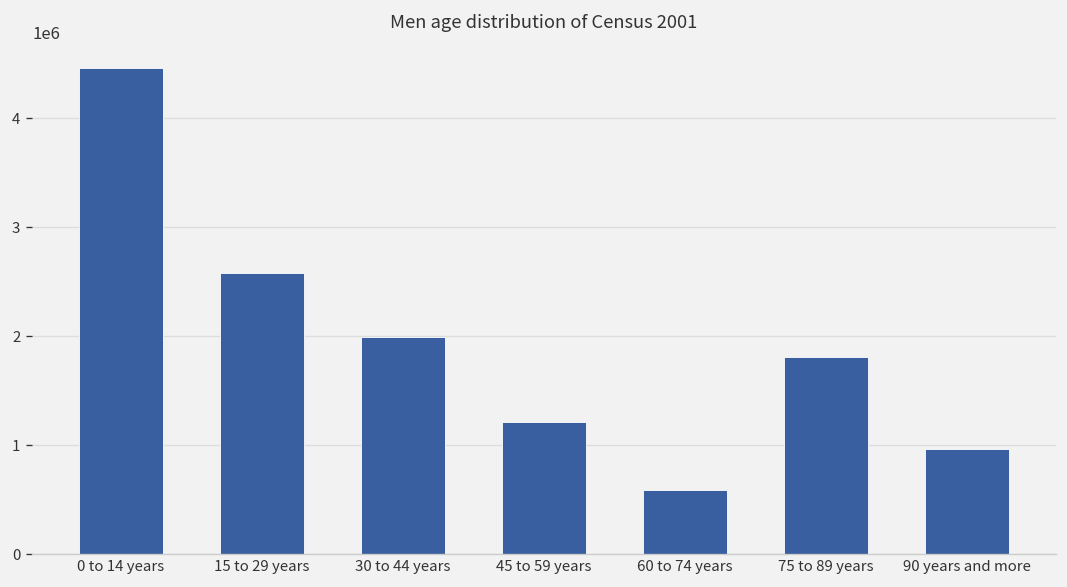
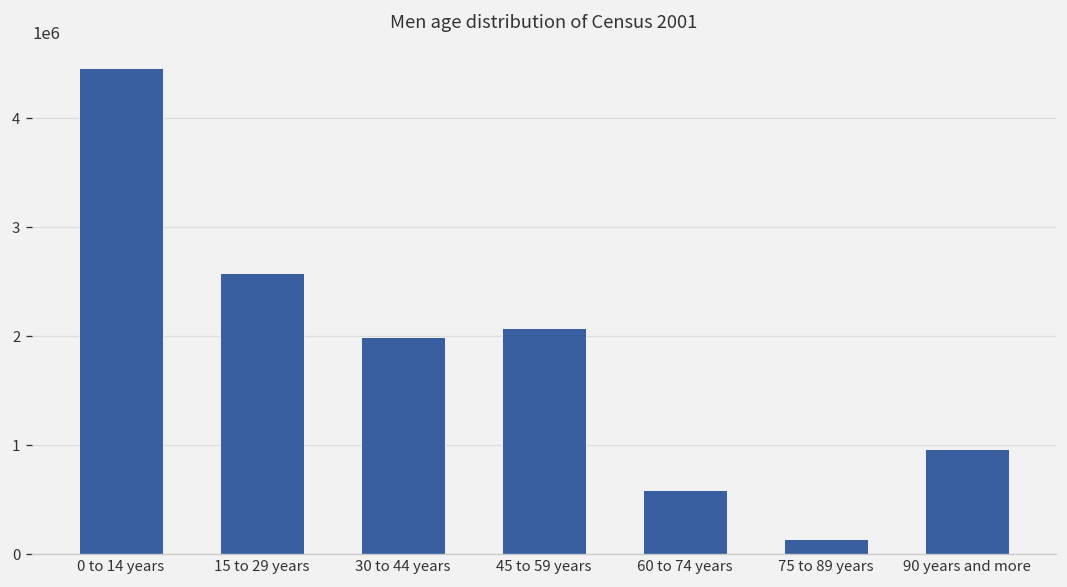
45 to 59 years: 1200000 -> 2100000
75 to 89 years: 1800000 -> 100000
